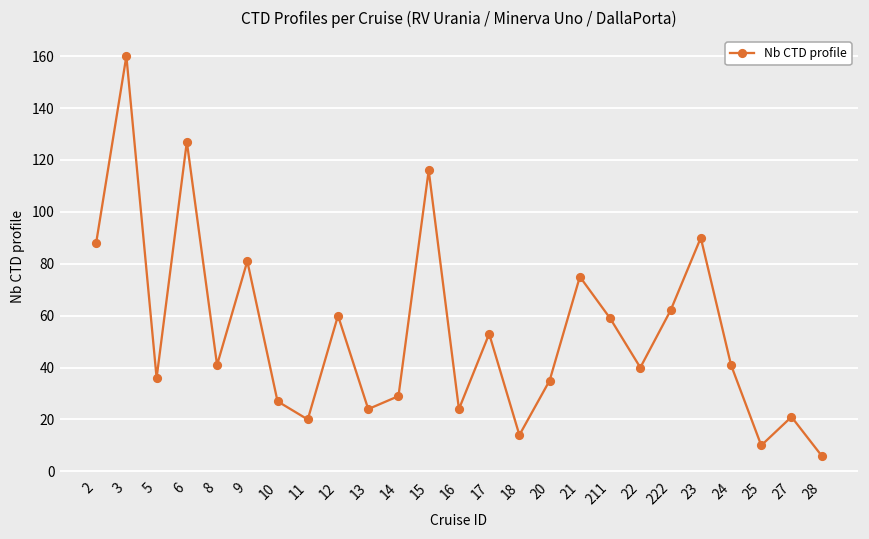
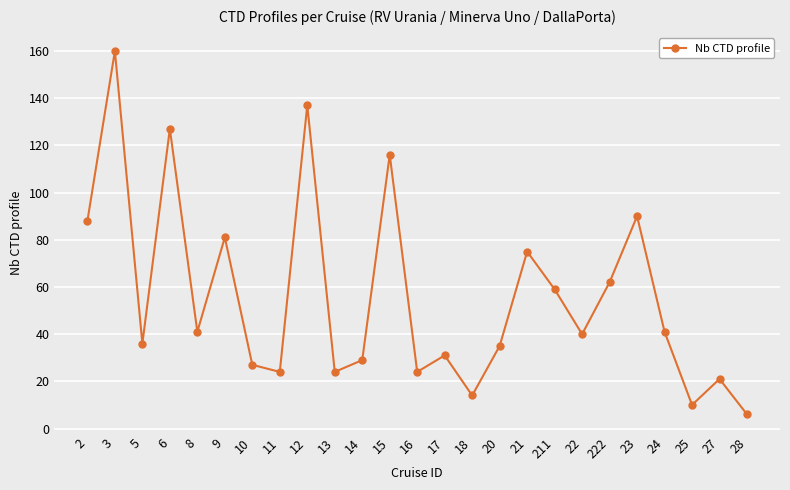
11: 20 -> 24
12: 60 -> 137
17: 53 -> 31
